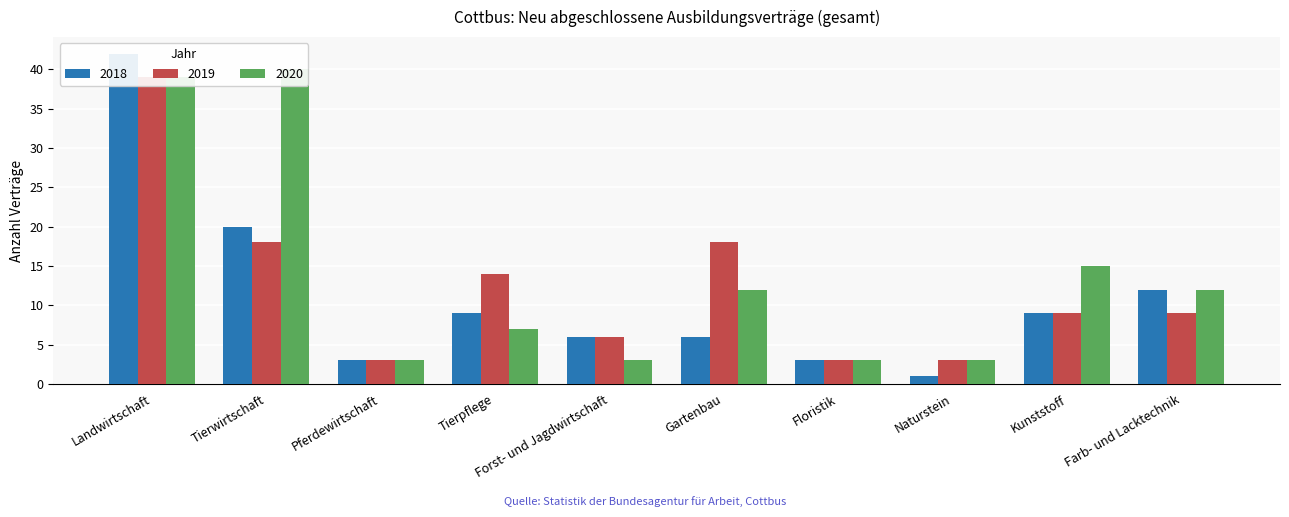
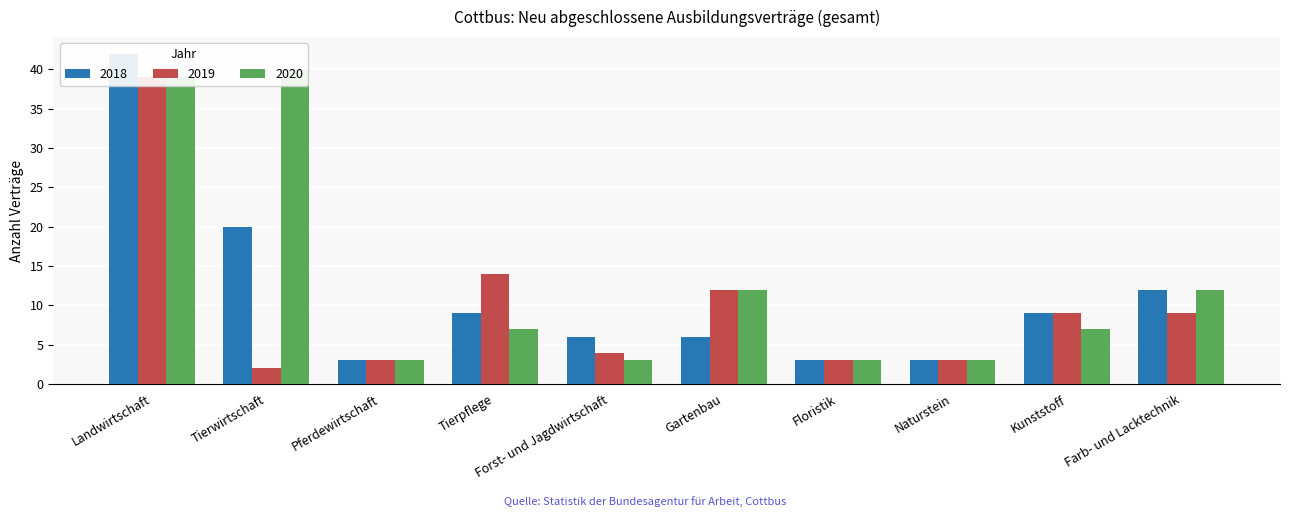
2019, Tierwirtschaft: 18 -> 2
2019, Forst- und Jagdwirtschaft: 6 -> 4
2019, Gartenbau: 18 -> 12
2018, Naturstein: 1 -> 3
2020, Kunststoff: 15 -> 7
